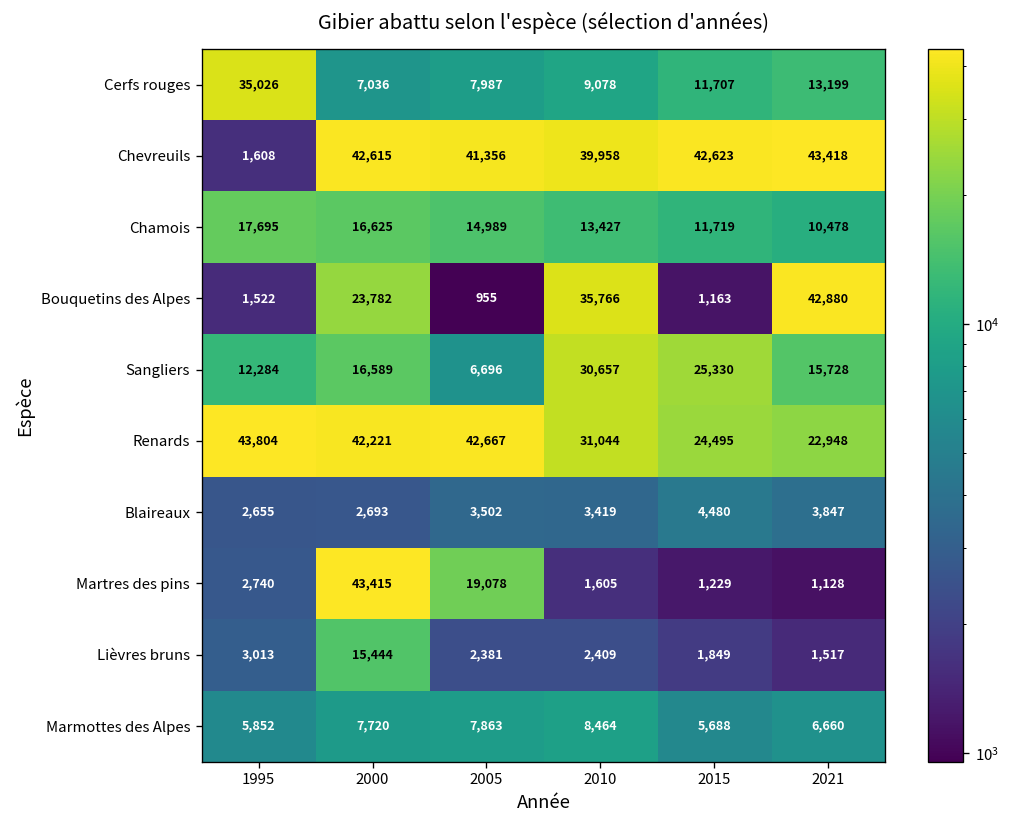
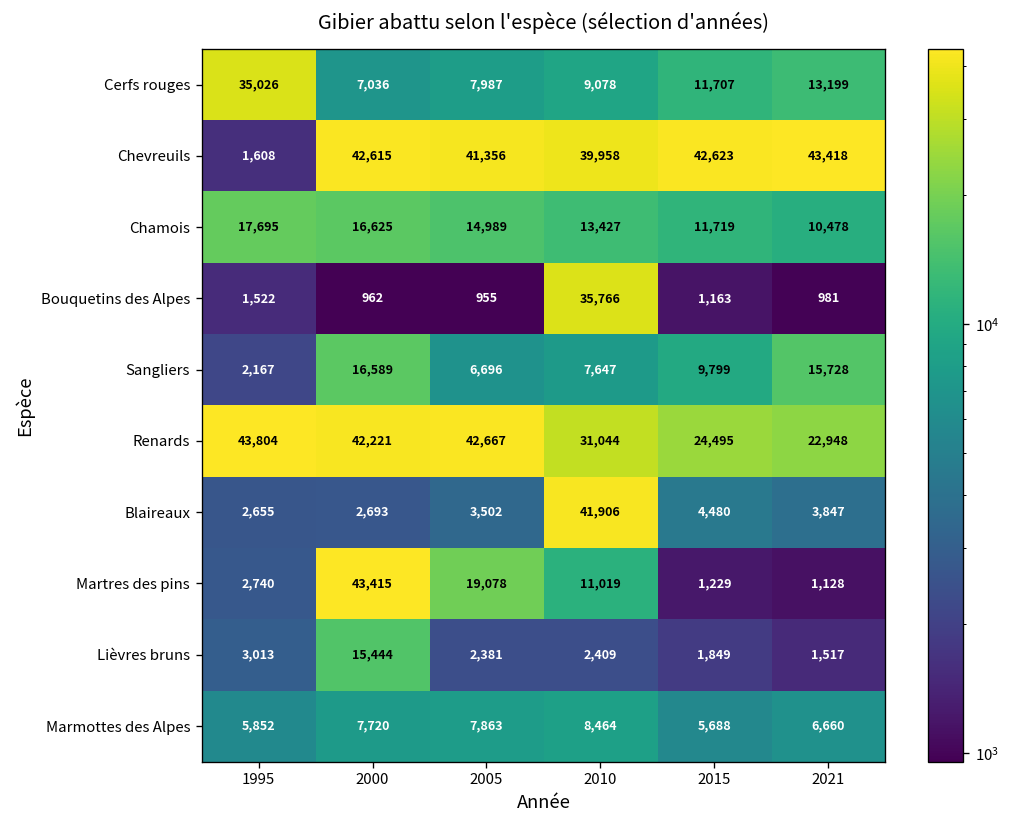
Bouquetins des Alpes, 2000: 23,782 -> 962
Bouquetins des Alpes, 2021: 42,880 -> 981
Sangliers, 1995: 12,284 -> 2,167
Sangliers, 2010: 30,657 -> 7,647
Sangliers, 2015: 25,330 -> 9,799
Blaireaux, 2010: 3,419 -> 41,906
Martres des pins, 2010: 1,605 -> 11,019
